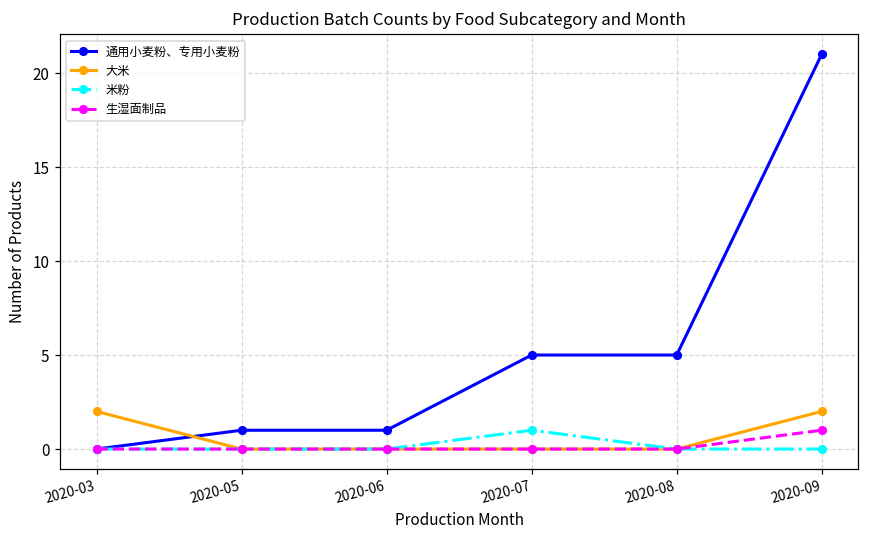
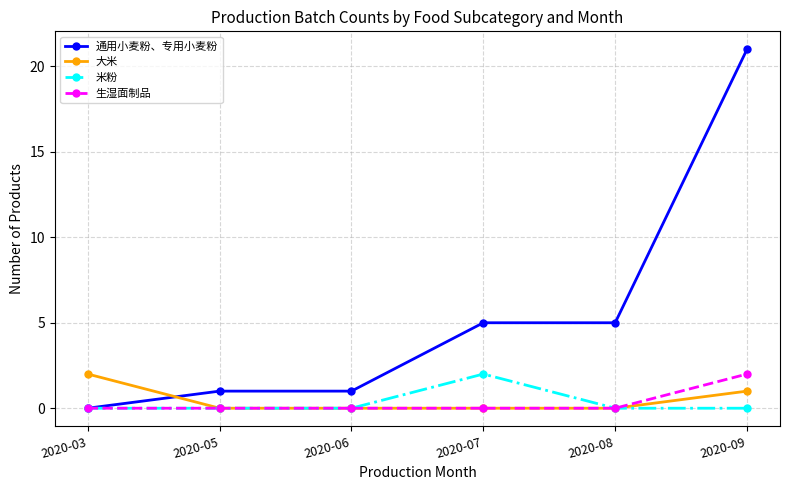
米粉, 2020-07: 1 -> 2
大米, 2020-09: 2 -> 1
生湿面制品, 2020-09: 1 -> 2
